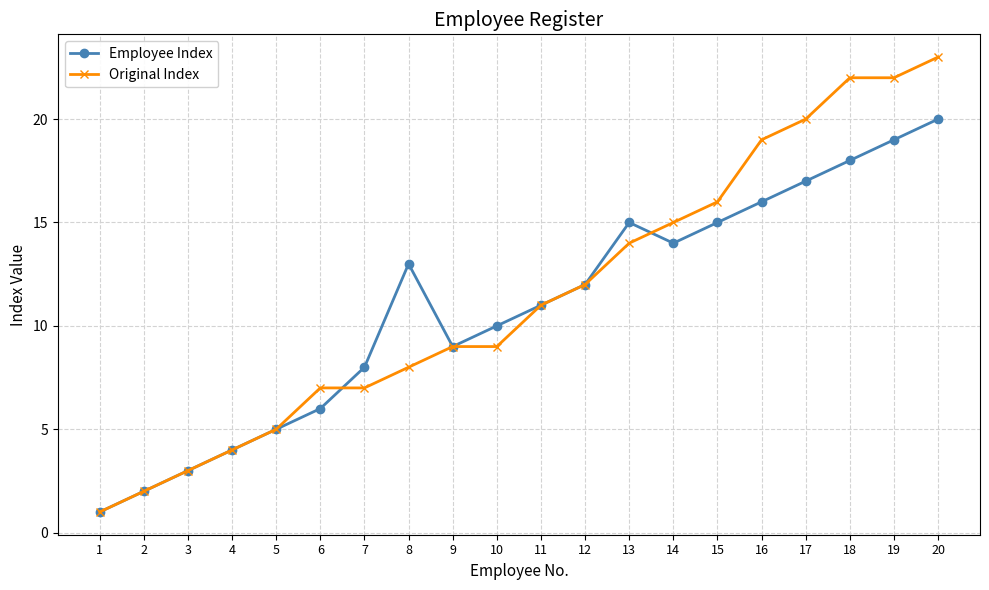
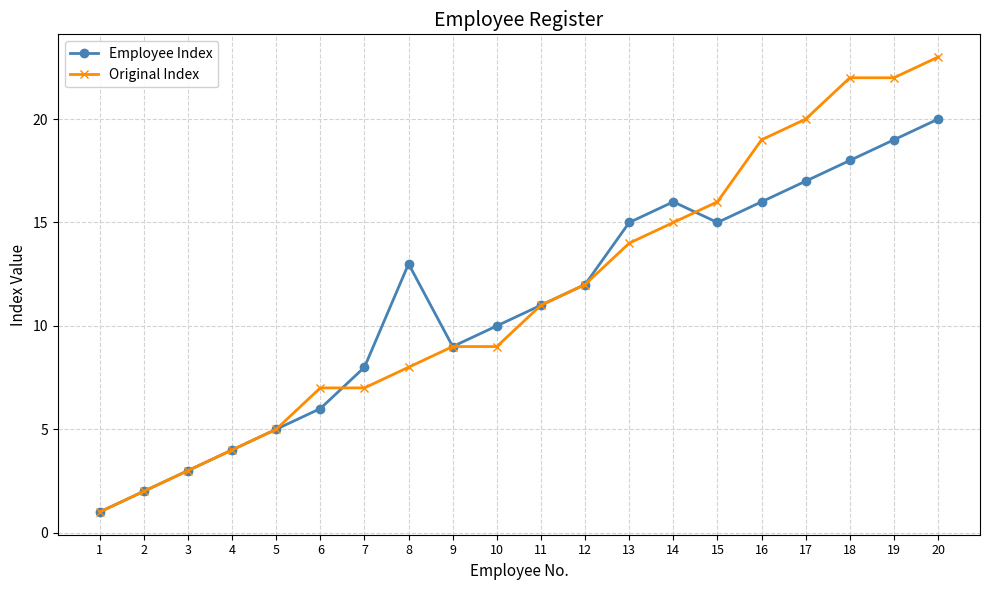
Employee Index, 14: 14 -> 16
